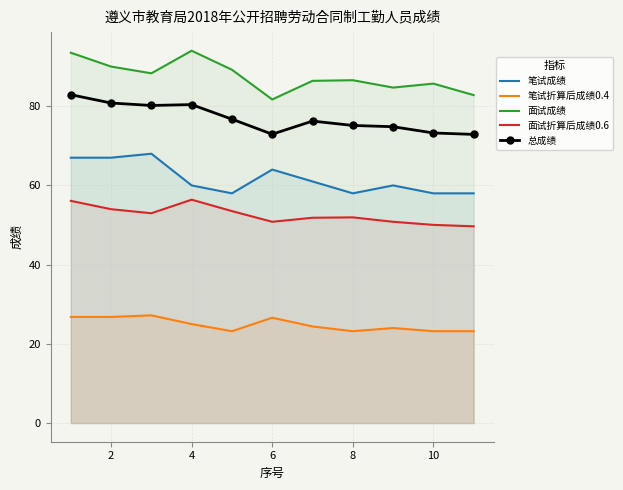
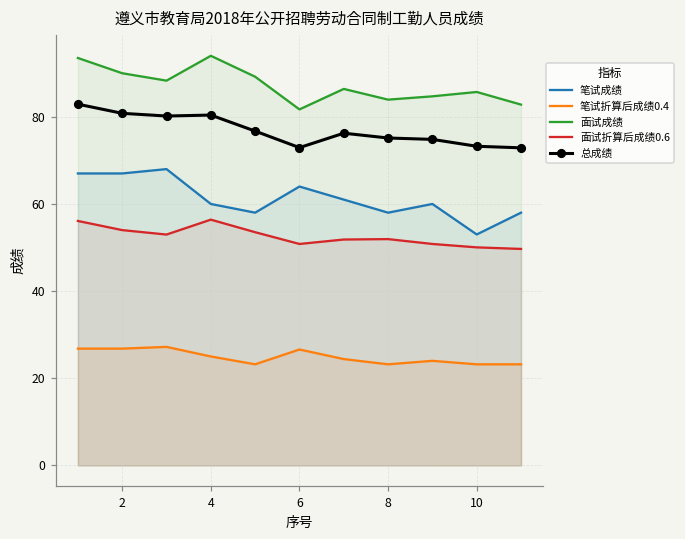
面试成绩, 8: 87 -> 84
笔试成绩, 10: 58 -> 53
